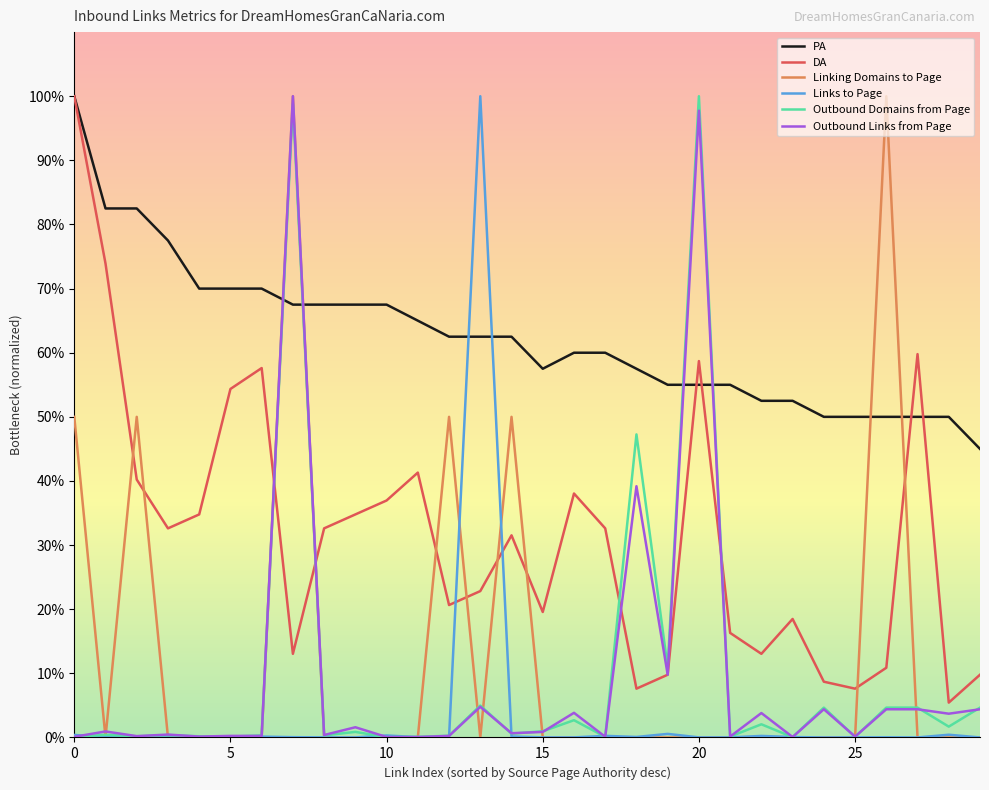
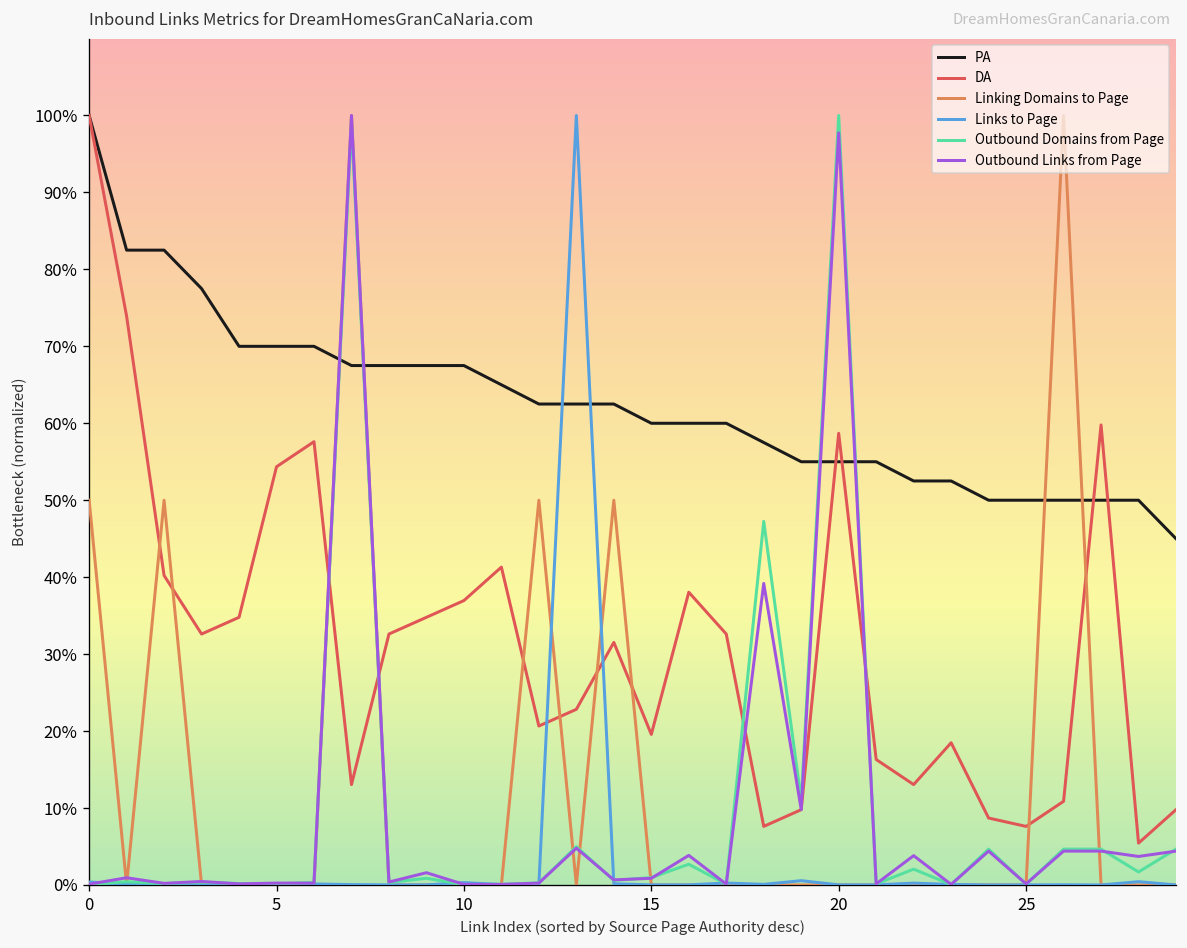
PA, 15: 57% -> 60%
